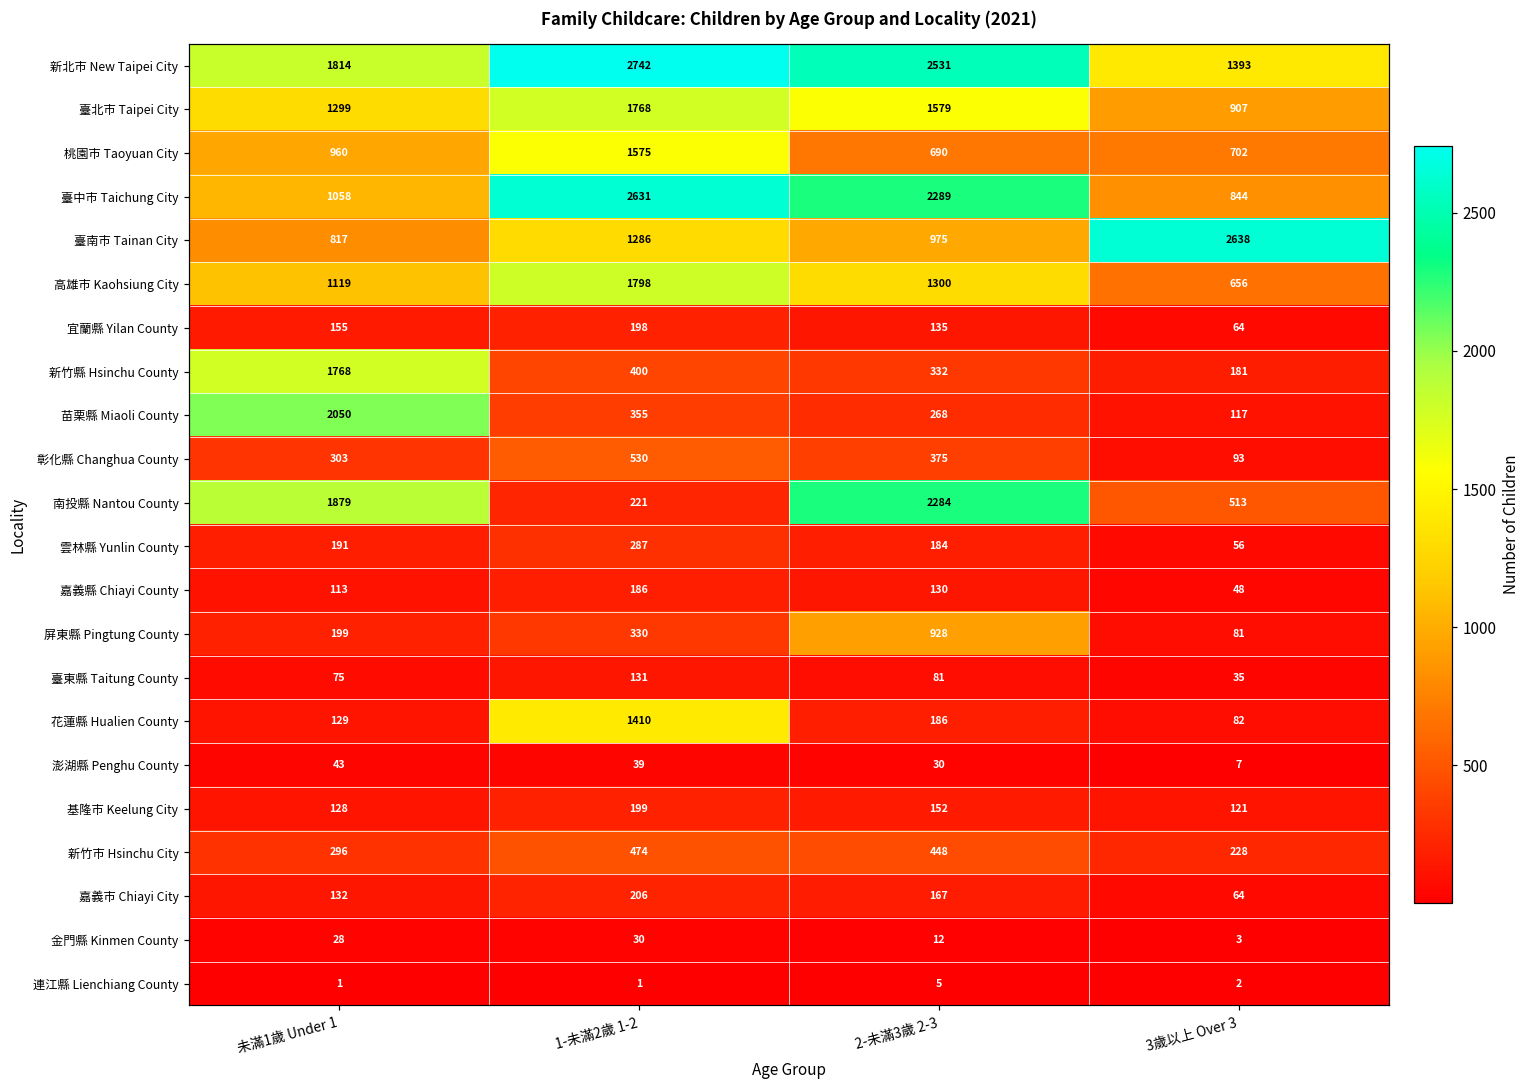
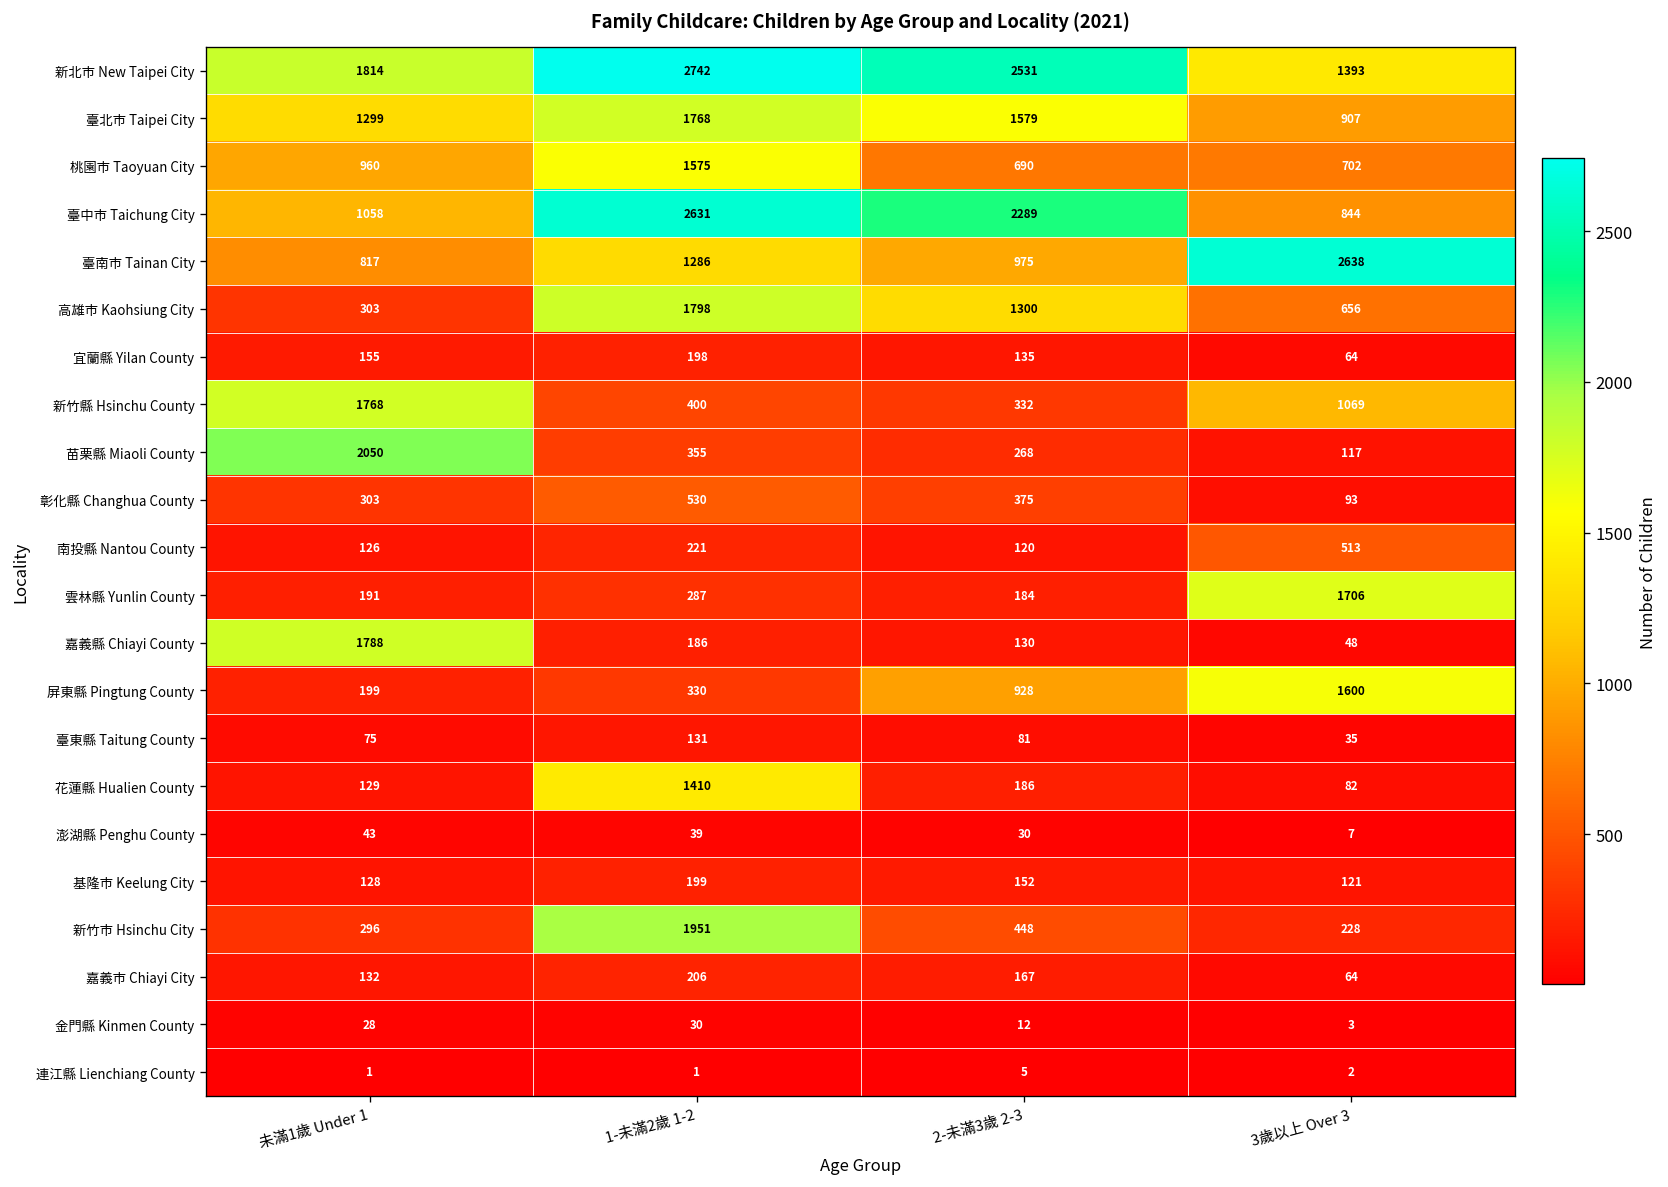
高雄市 Kaohsiung City, 未滿1歲 Under 1: 1119 -> 303
新竹縣 Hsinchu County, 3歲以上 Over 3: 181 -> 1069
南投縣 Nantou County, 未滿1歲 Under 1: 1879 -> 126
南投縣 Nantou County, 2-未滿3歲 2-3: 2284 -> 120
雲林縣 Yunlin County, 3歲以上 Over 3: 56 -> 1706
嘉義縣 Chiayi County, 未滿1歲 Under 1: 113 -> 1788
屏東縣 Pingtung County, 3歲以上 Over 3: 81 -> 1600
新竹市 Hsinchu City, 1-未滿2歲 1-2: 474 -> 1951
